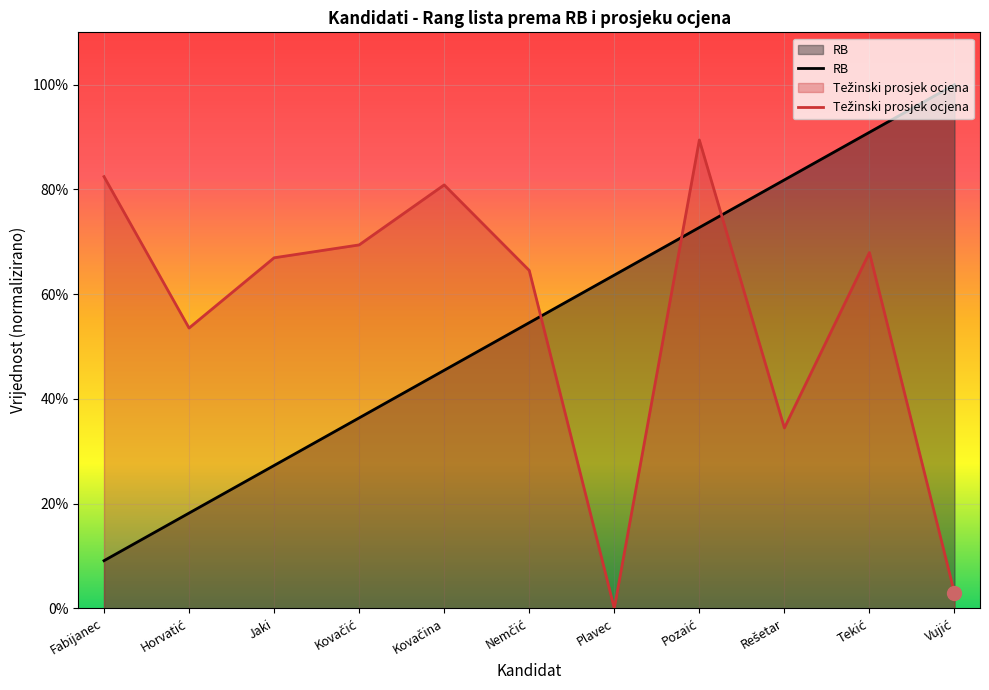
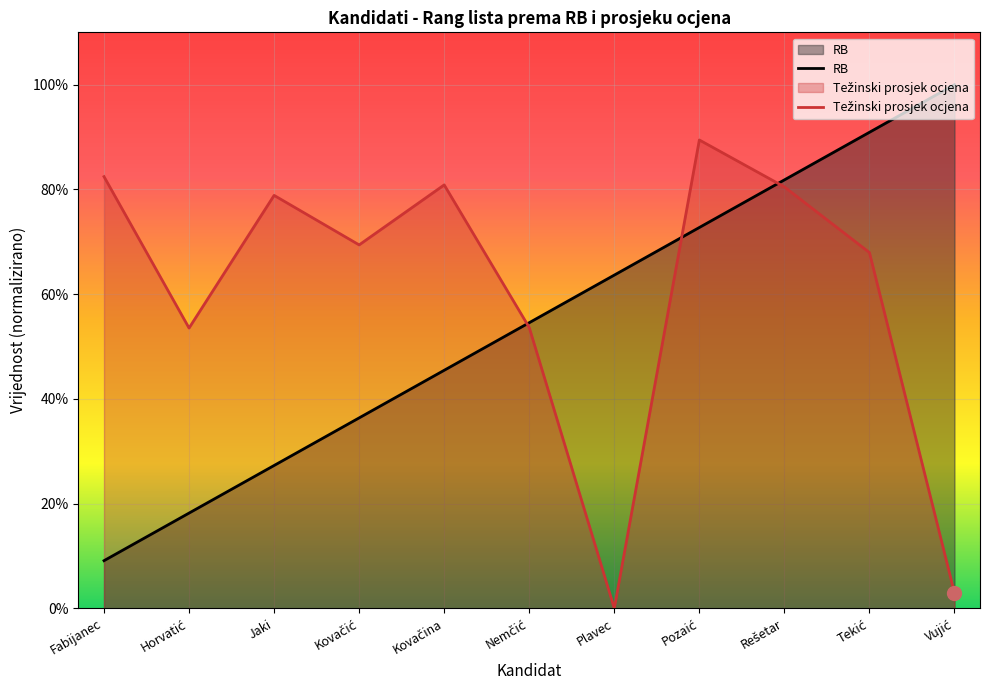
Težinski prosjek ocjena, Jaki: 67% -> 79%
Težinski prosjek ocjena, Nemčić: 65% -> 54%
Težinski prosjek ocjena, Rešetar: 34% -> 80%
